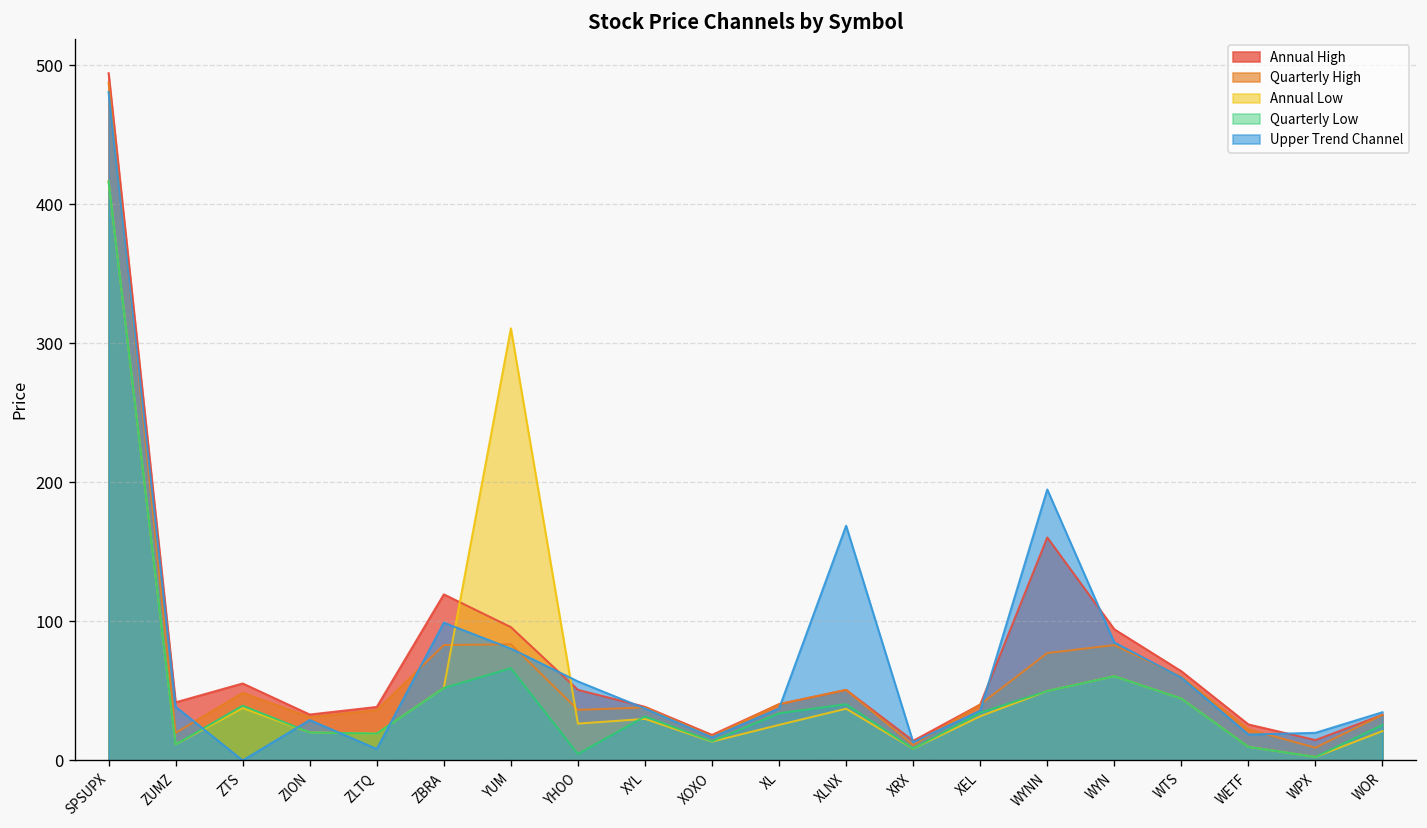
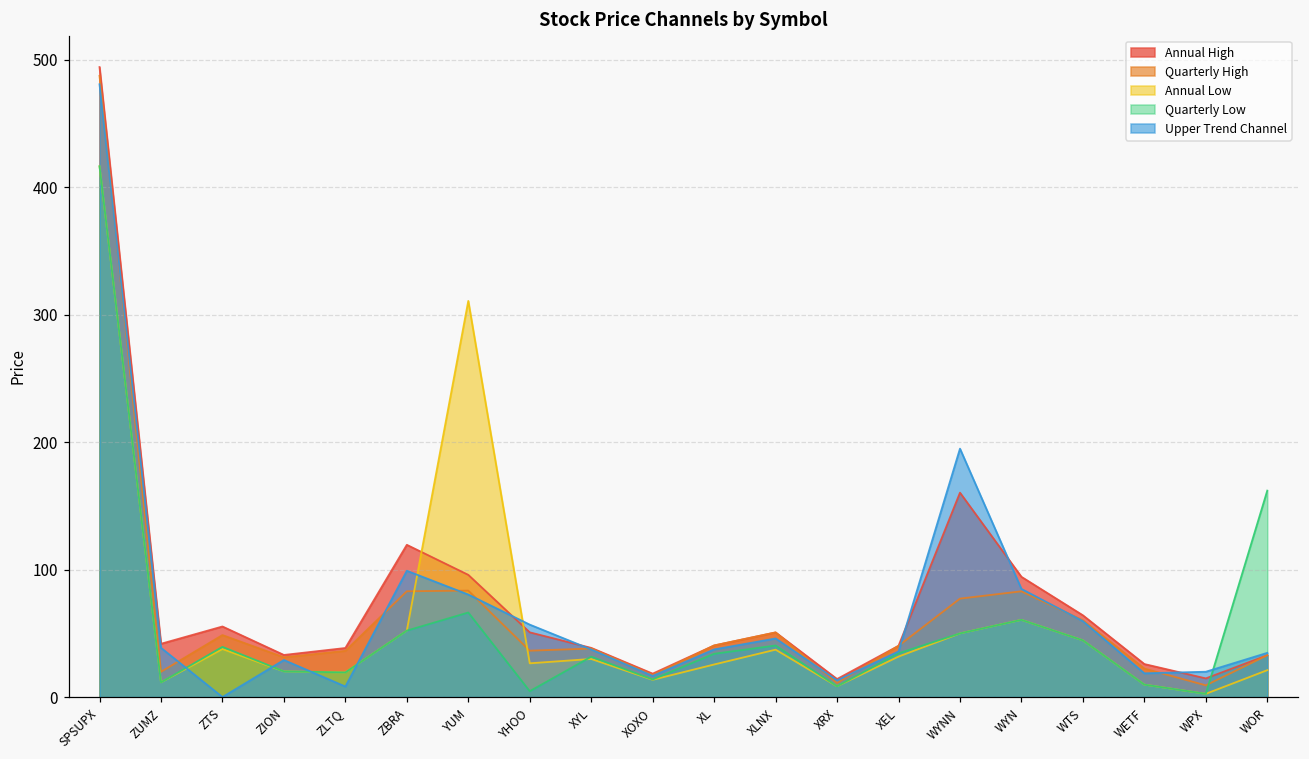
Upper Trend Channel, XLNX: 169 -> 46
Quarterly Low, WOR: 26 -> 162
